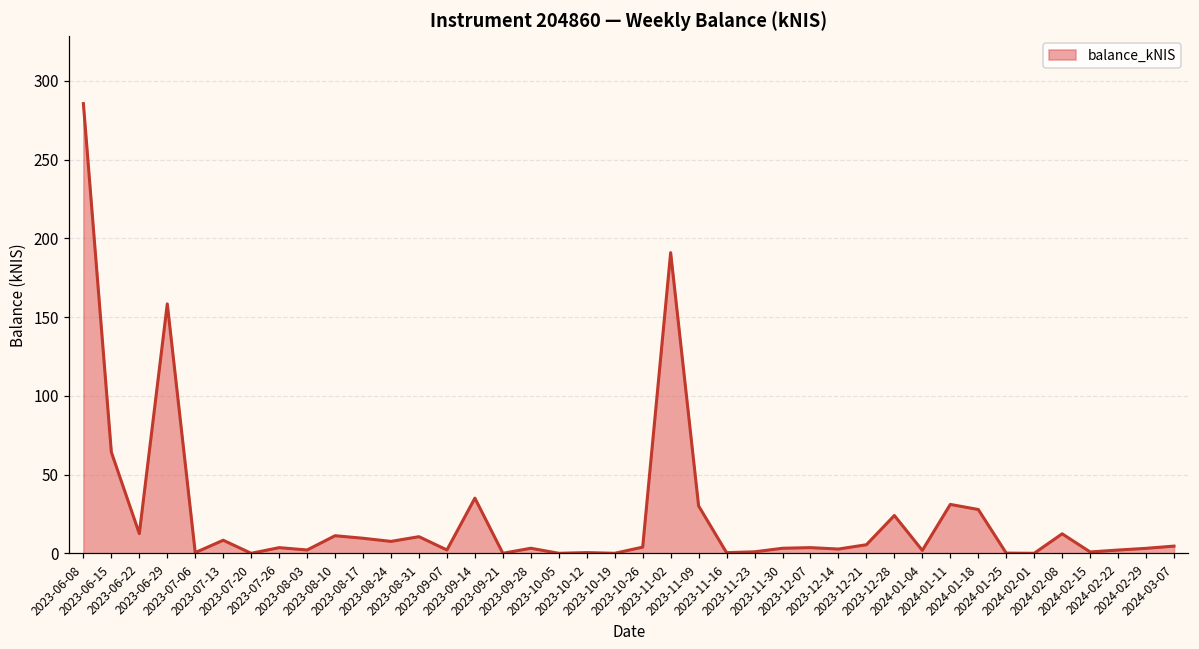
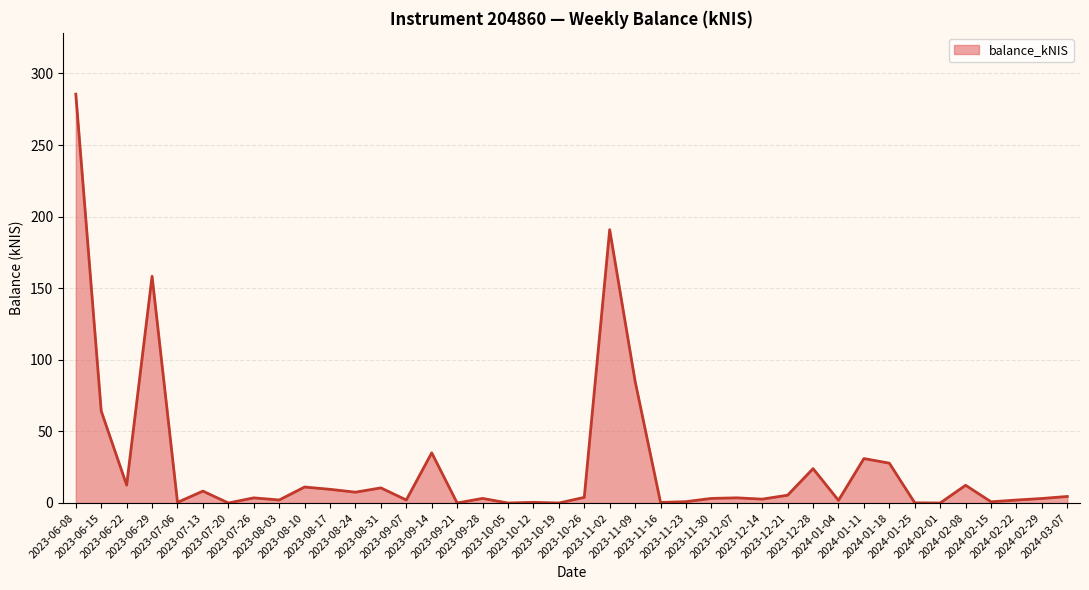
2023-11-09: 30 -> 85
